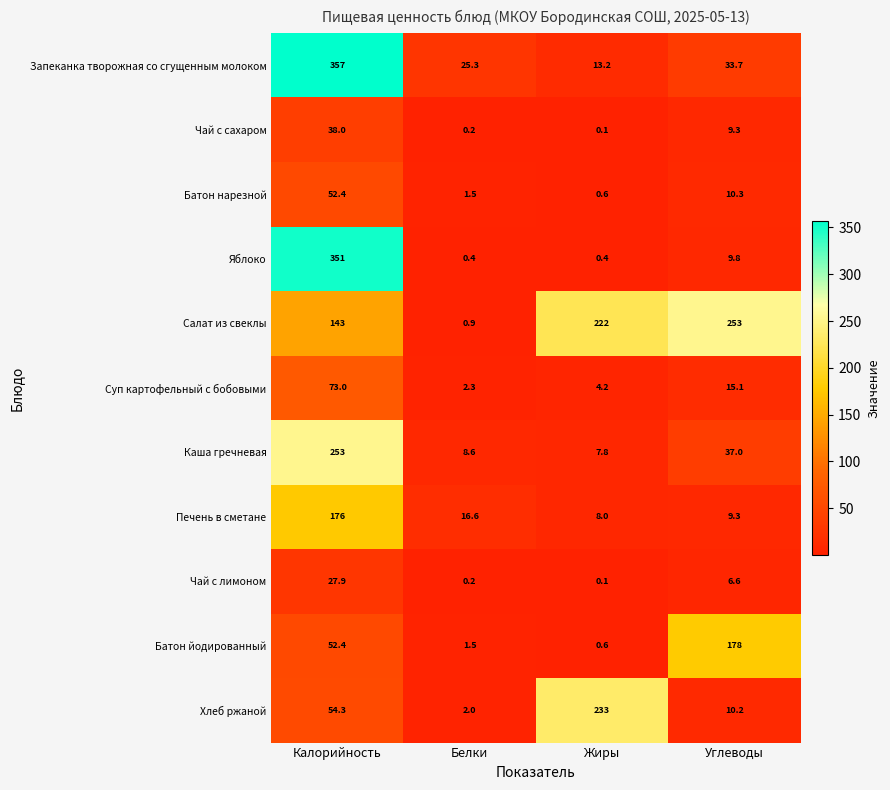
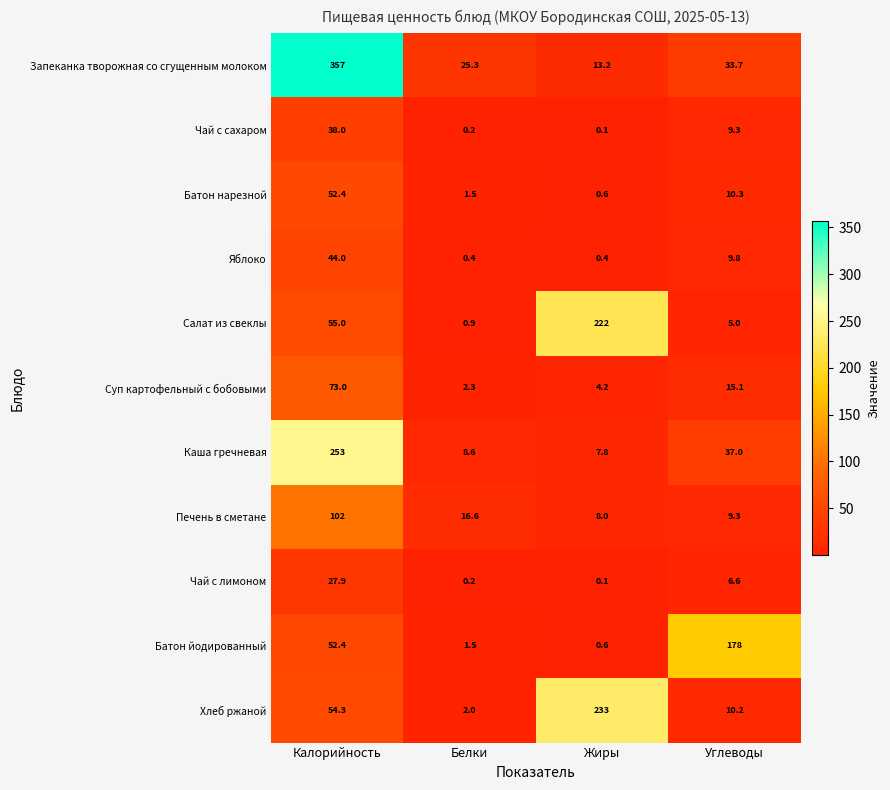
Яблоко, Калорийность: 351 -> 44.0
Салат из свеклы, Калорийность: 143 -> 55.0
Салат из свеклы, Углеводы: 253 -> 5.0
Печень в сметане, Калорийность: 176 -> 102
